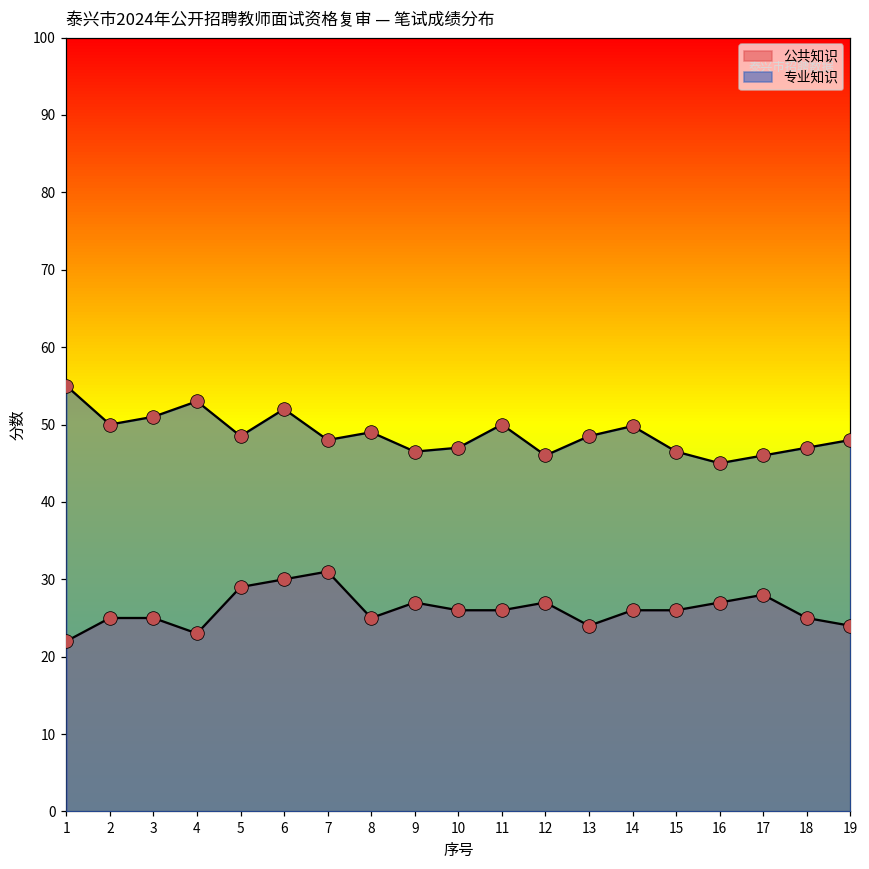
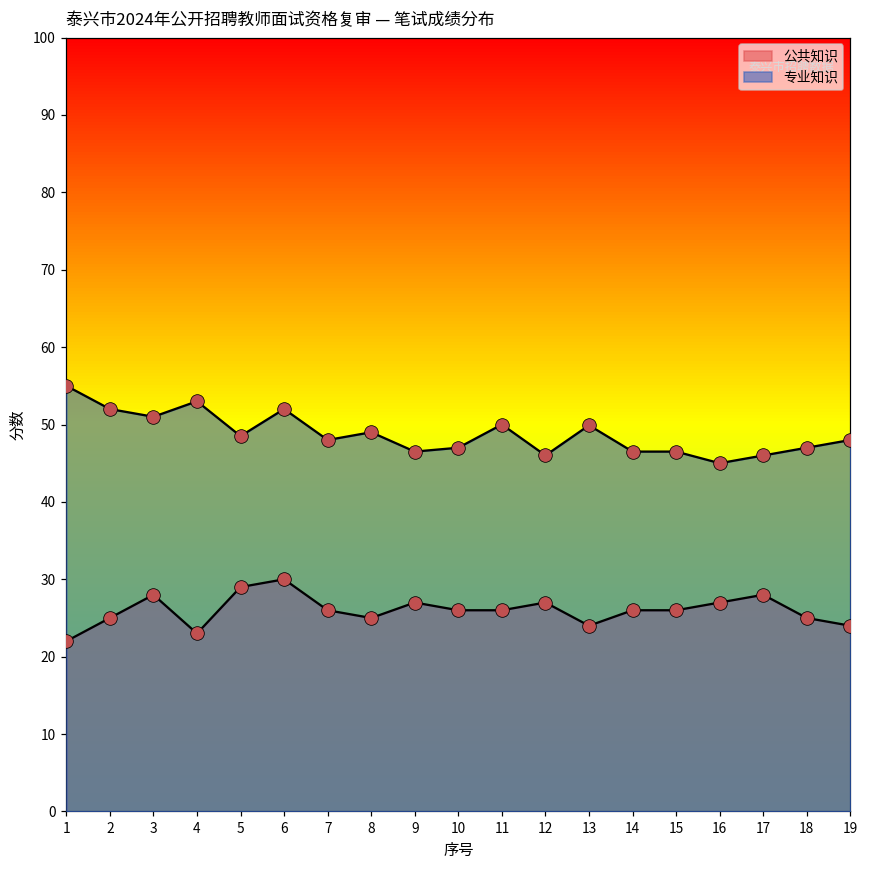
专业知识, 2: 50 -> 52
公共知识, 3: 25 -> 28
公共知识, 7: 31 -> 26
专业知识, 13: 49 -> 50
专业知识, 14: 50 -> 47
